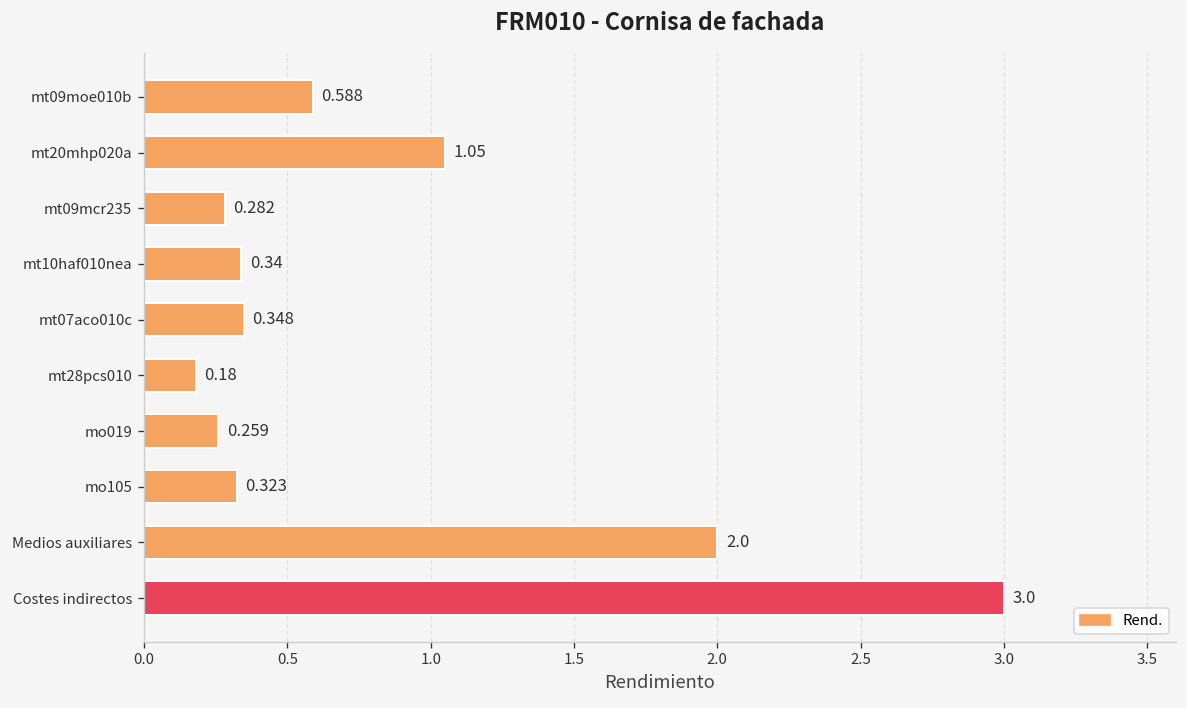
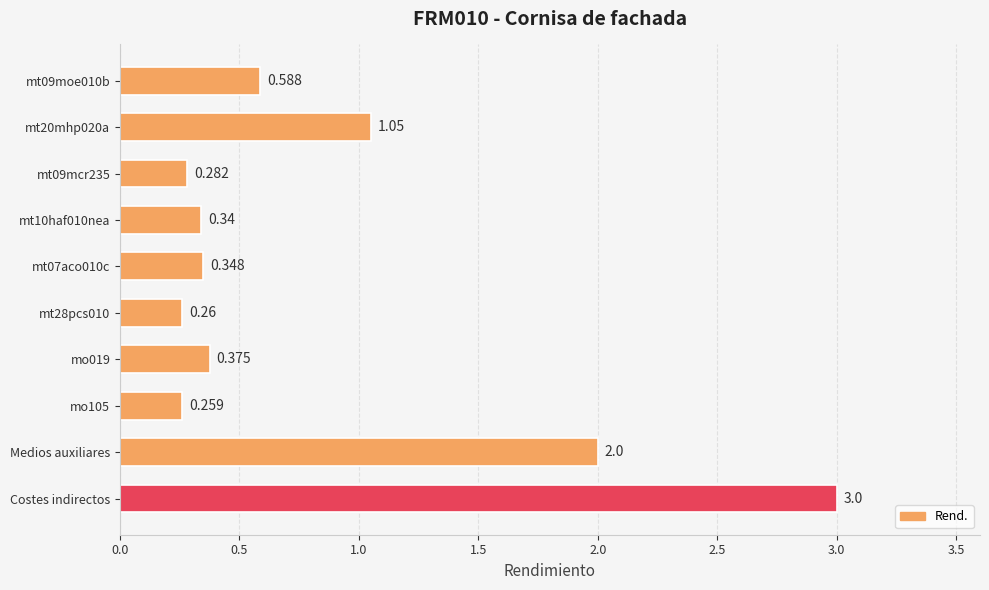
mt28pcs010: 0.18 -> 0.26
mo019: 0.259 -> 0.375
mo105: 0.323 -> 0.259
